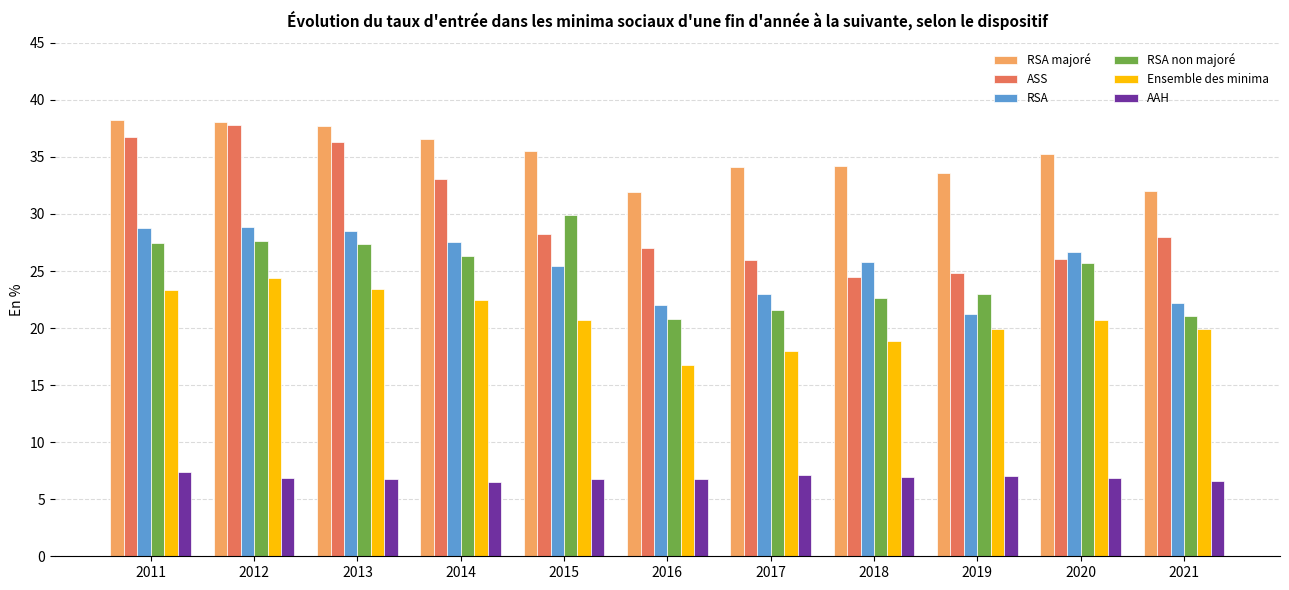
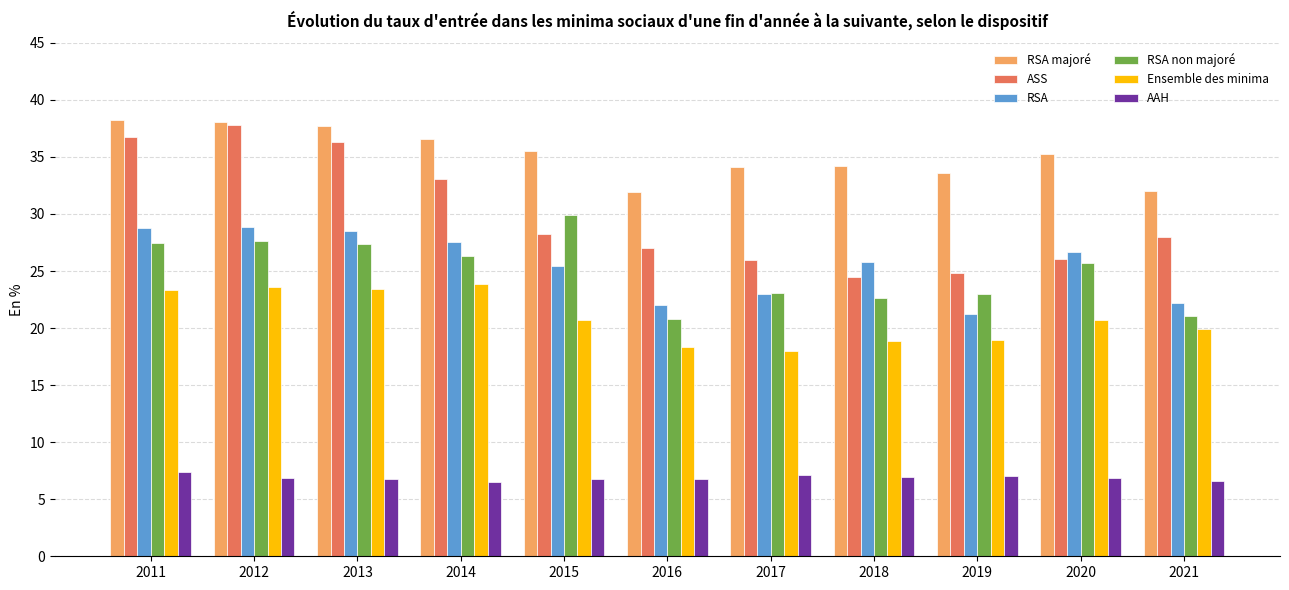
Ensemble des minima, 2012: 24.4 -> 23.6
Ensemble des minima, 2014: 22.5 -> 23.9
Ensemble des minima, 2016: 16.8 -> 18.4
RSA non majoré, 2017: 21.6 -> 23.1
Ensemble des minima, 2019: 19.9 -> 19.0
